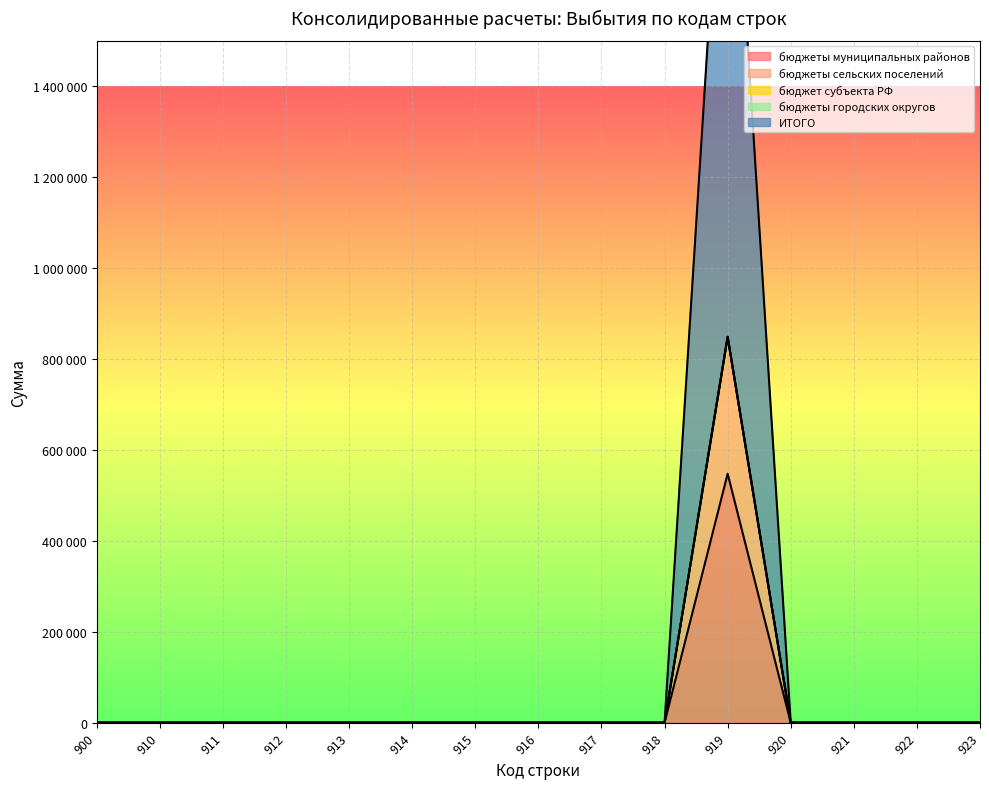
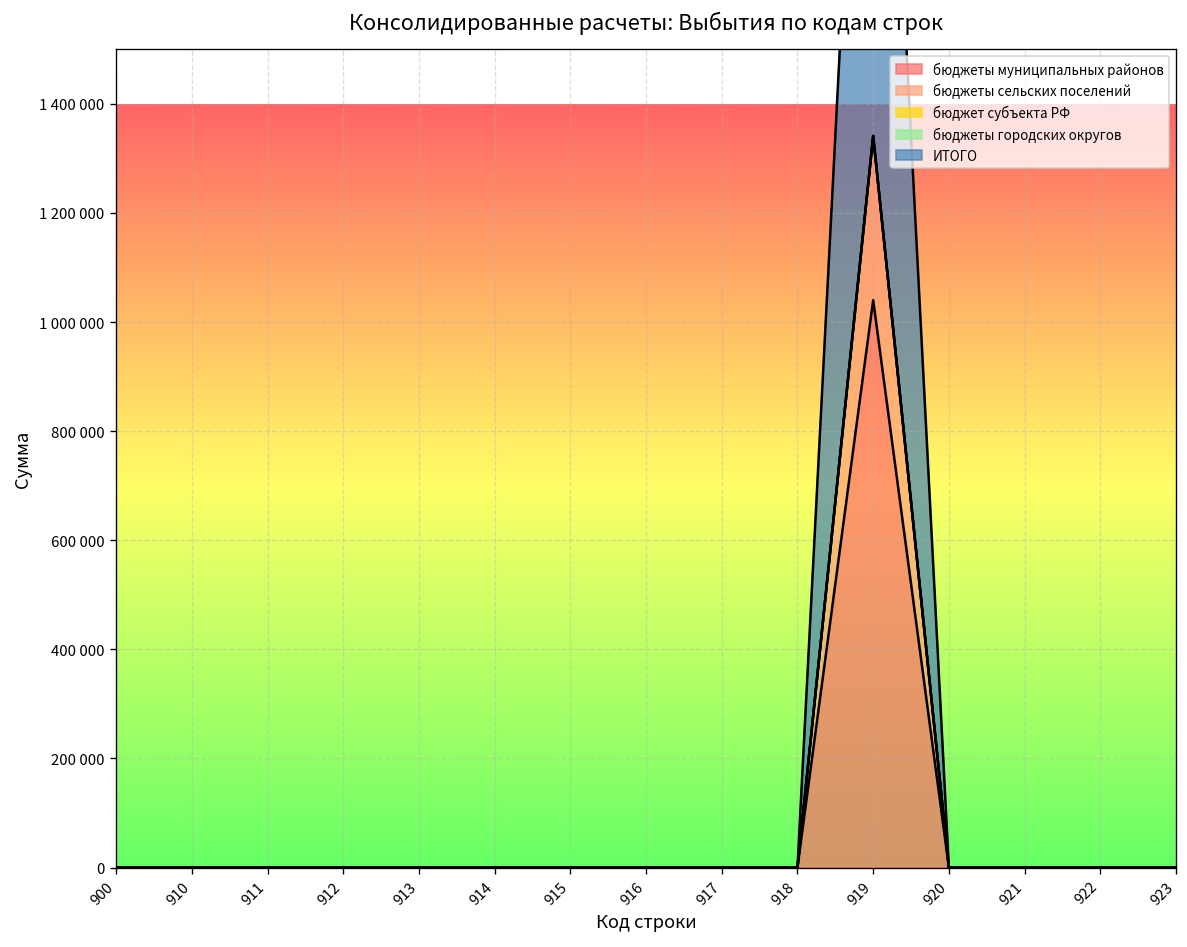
бюджеты муниципальных районов, 919: 550000 -> 1040000
